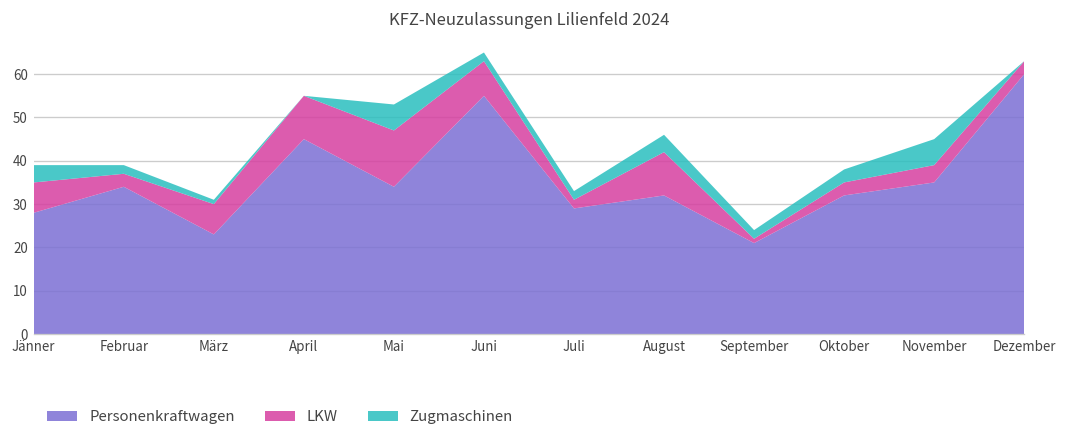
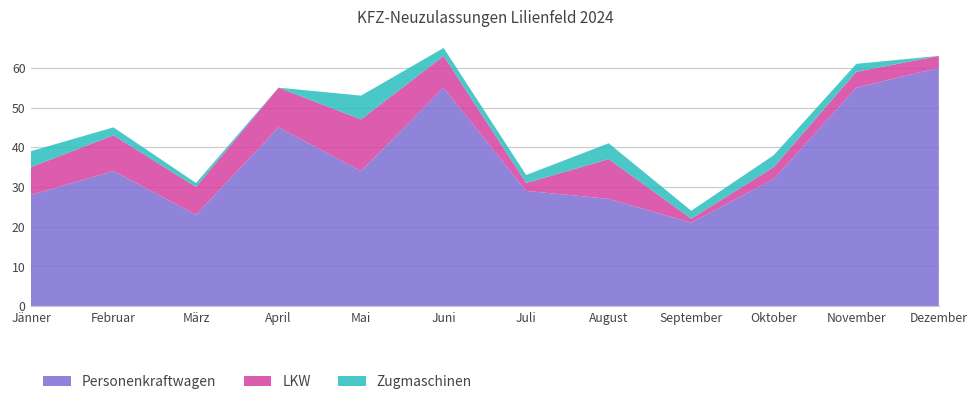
LKW, Februar: 3 -> 9
Personenkraftwagen, August: 32 -> 27
Personenkraftwagen, November: 35 -> 55
Zugmaschinen, November: 6 -> 2
